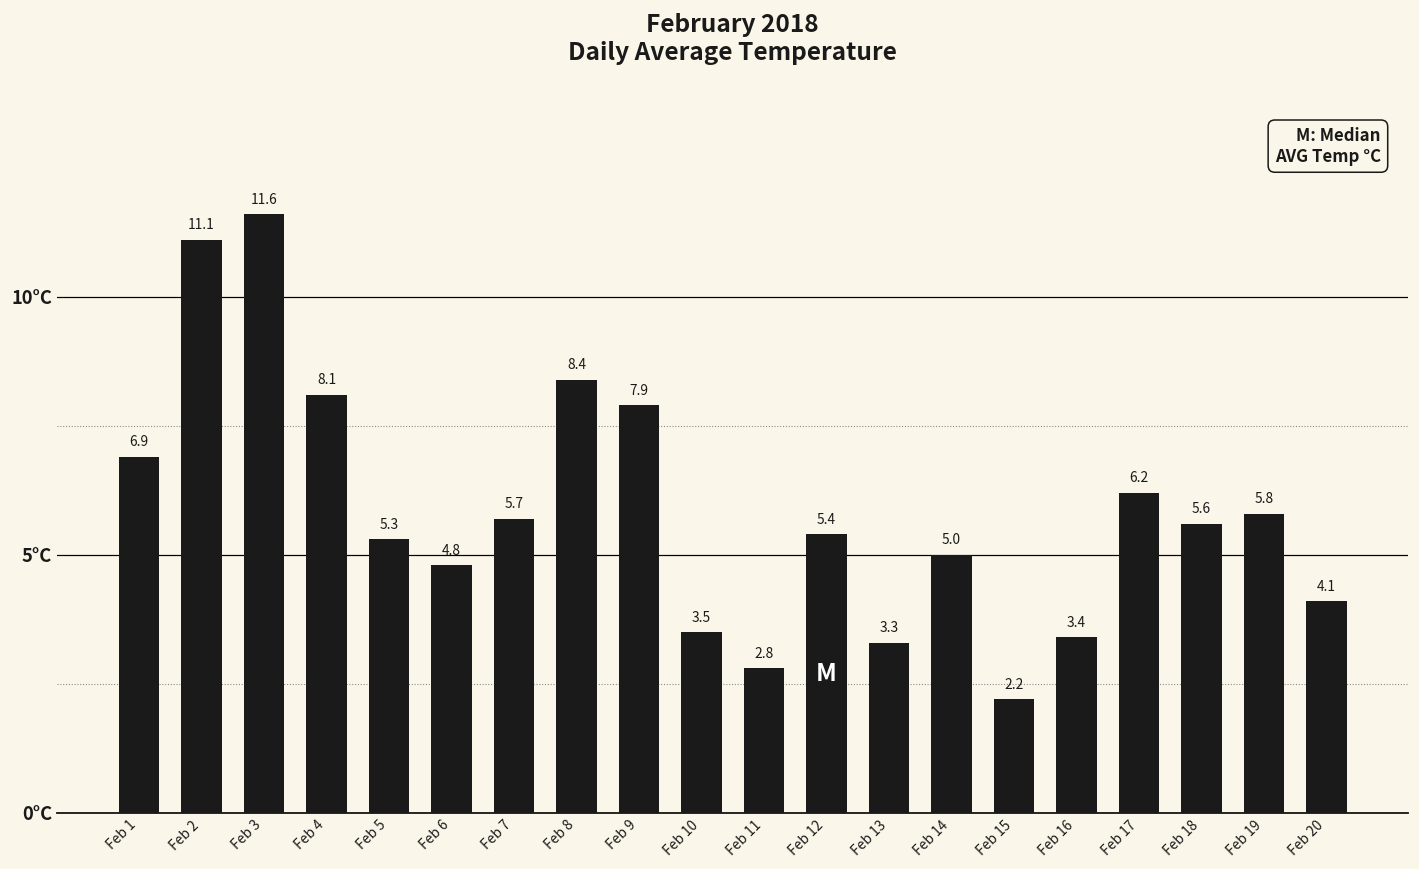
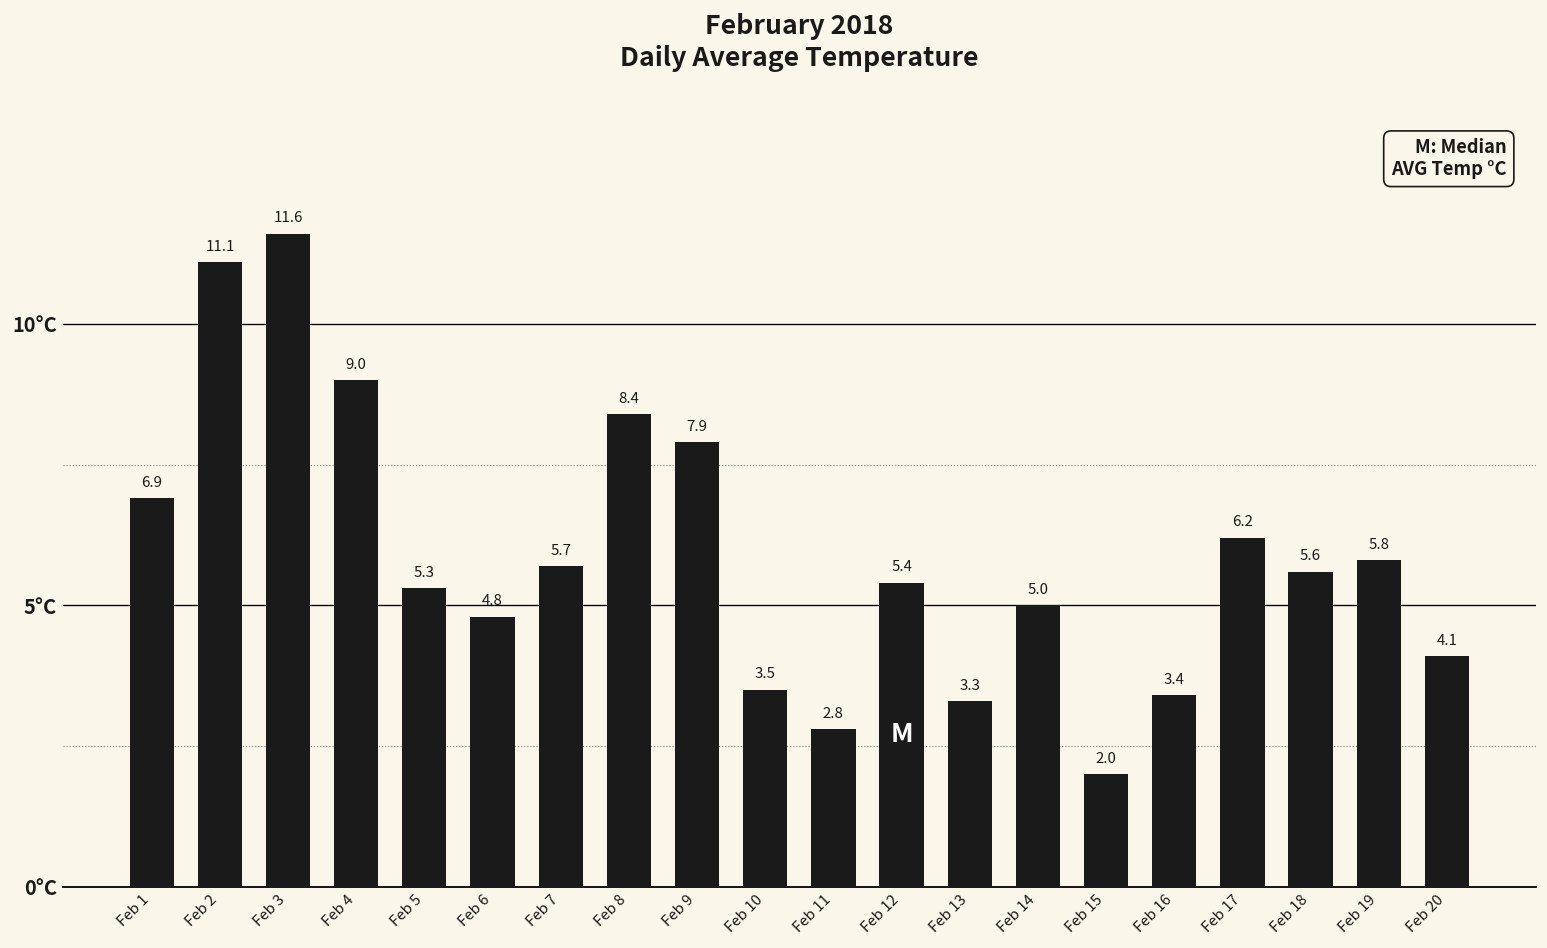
Feb 4: 8.1 -> 9.0
Feb 15: 2.2 -> 2.0
